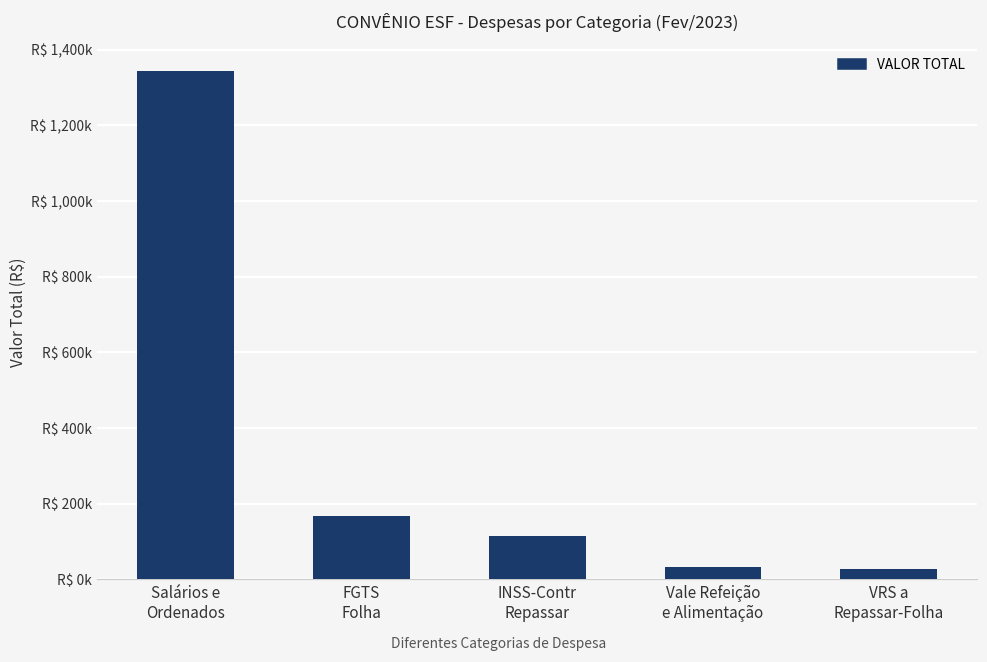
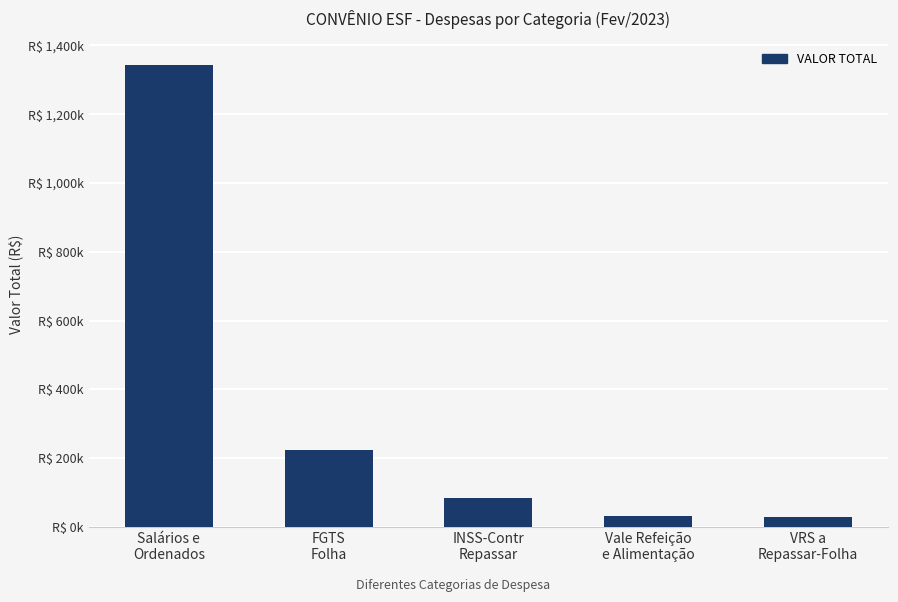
FGTS Folha: R$ 170,000 -> R$ 220,000
INSS-Contr Repassar: R$ 120,000 -> R$ 80,000
